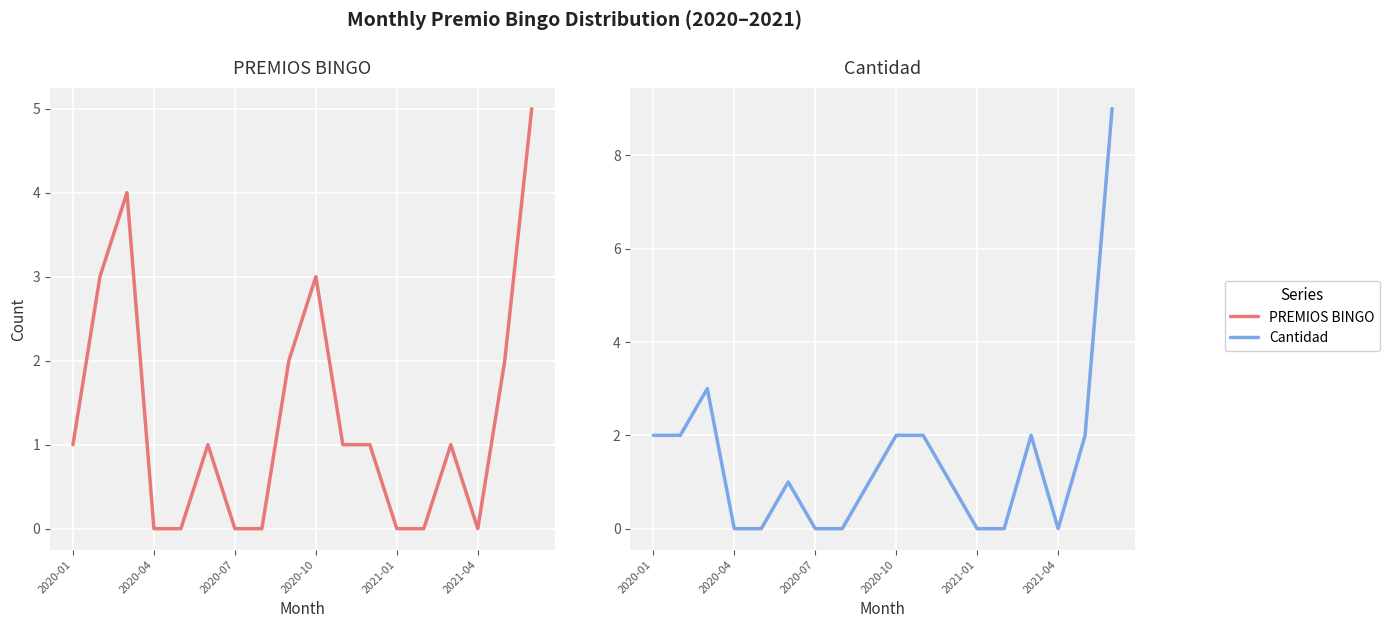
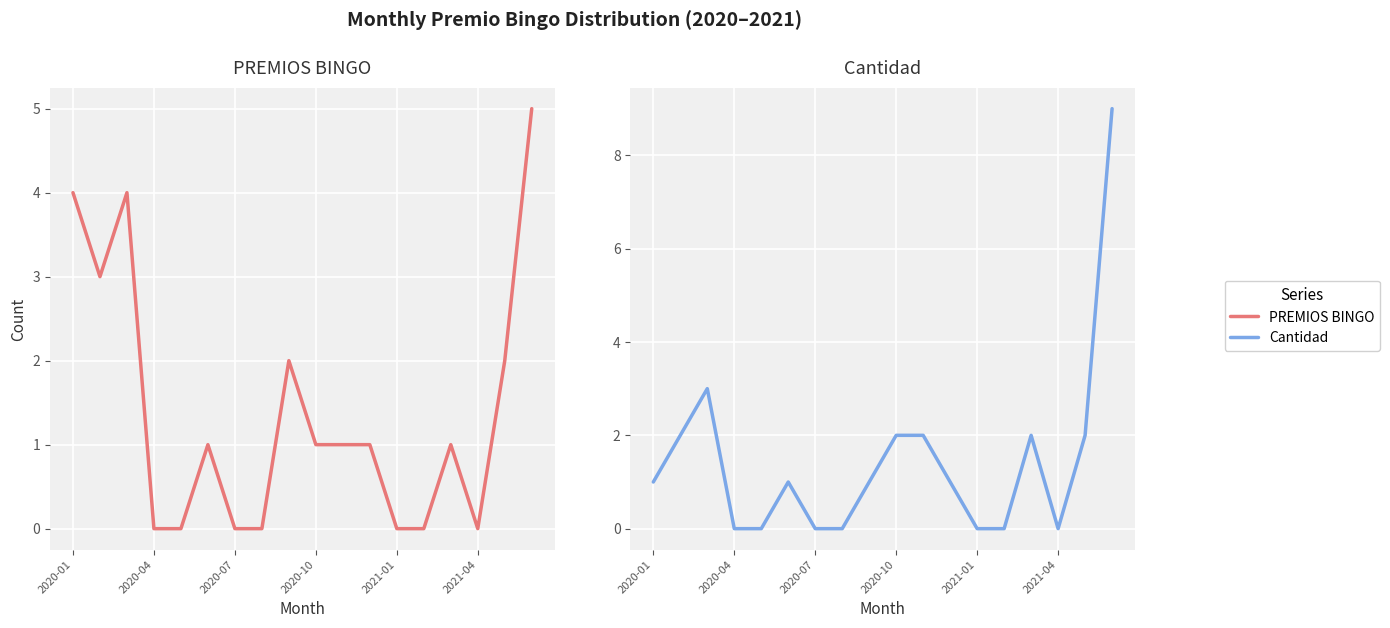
PREMIOS BINGO, 2020-01: 1 -> 4
PREMIOS BINGO, 2020-10: 3 -> 1
Cantidad, 2020-01: 2 -> 1
